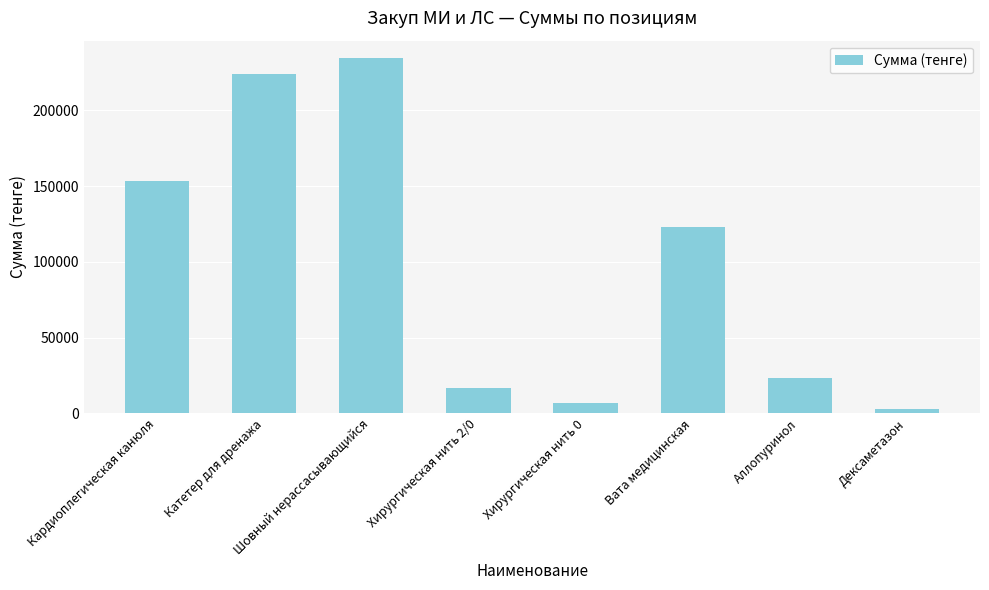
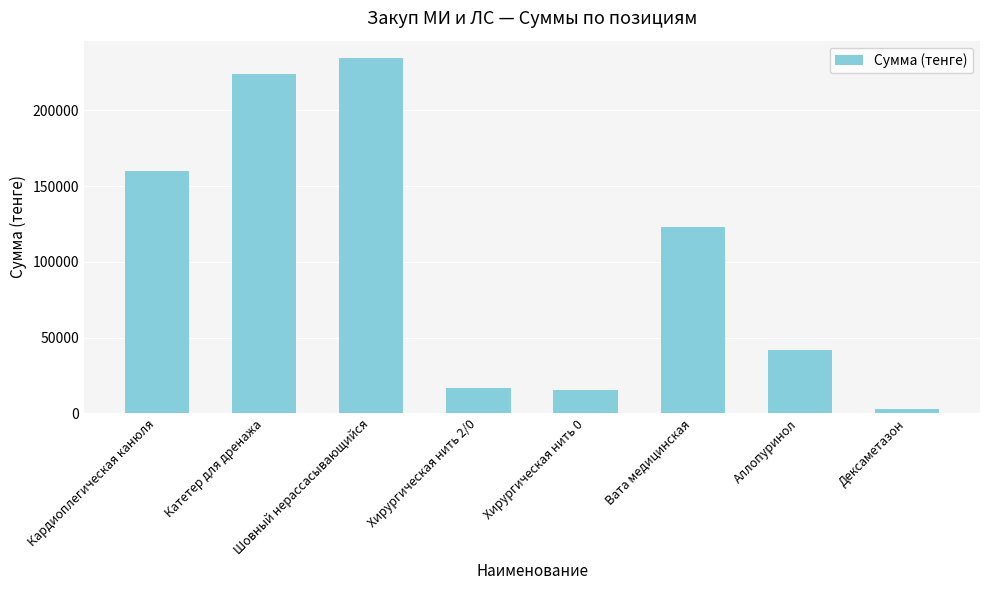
Кардиоплегическая канюля: 154000 -> 160000
Хирургическая нить 0: 7000 -> 16000
Аллопуринол: 23000 -> 42000
